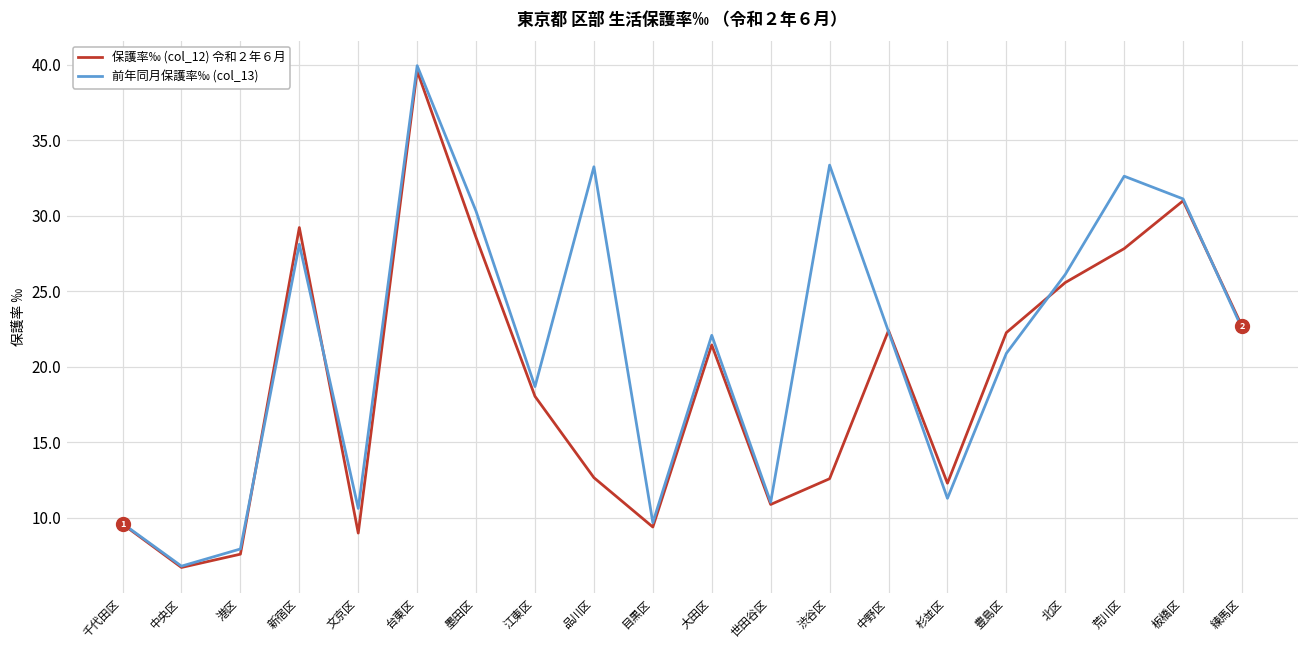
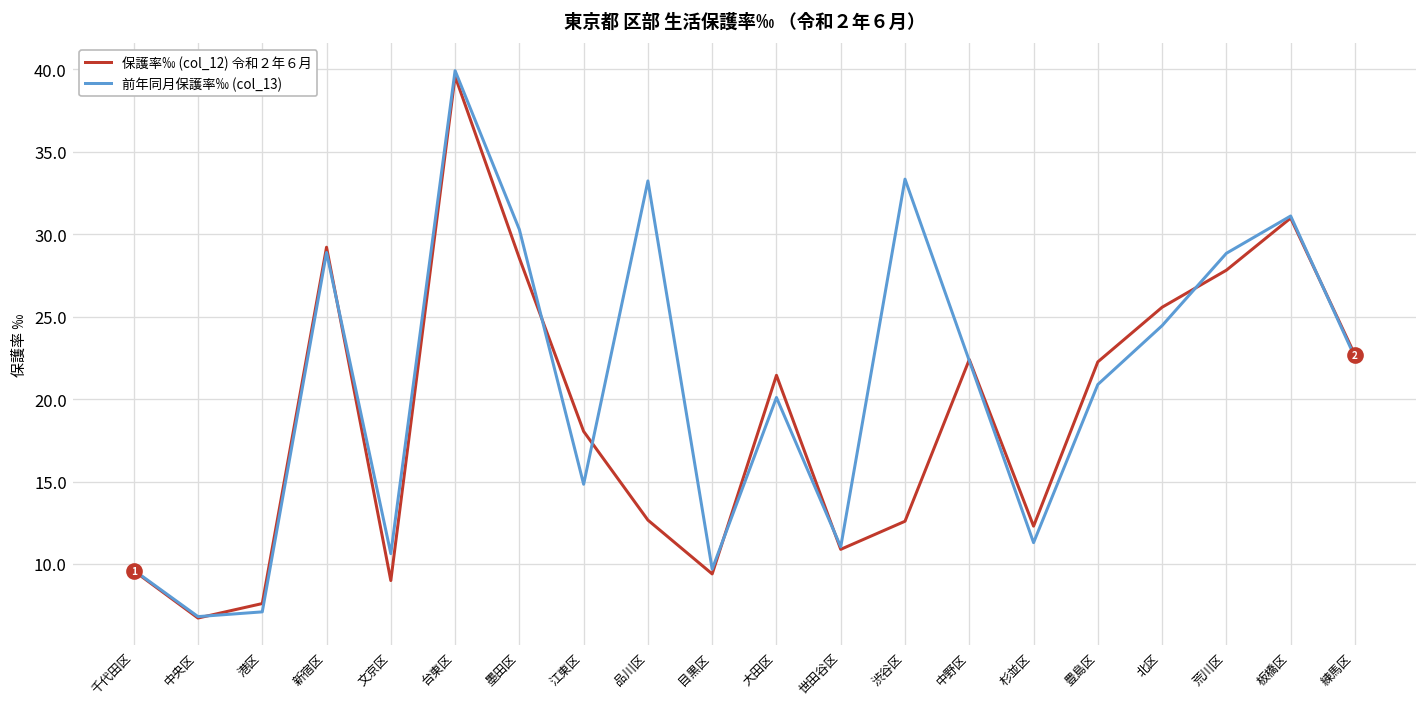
前年同月保護率‰ (col_13), 港区: 7.9 -> 7.1
前年同月保護率‰ (col_13), 新宿区: 28.1 -> 28.9
前年同月保護率‰ (col_13), 江東区: 18.7 -> 14.8
前年同月保護率‰ (col_13), 大田区: 22.1 -> 20.1
前年同月保護率‰ (col_13), 北区: 26.1 -> 24.5
前年同月保護率‰ (col_13), 荒川区: 32.6 -> 28.8
